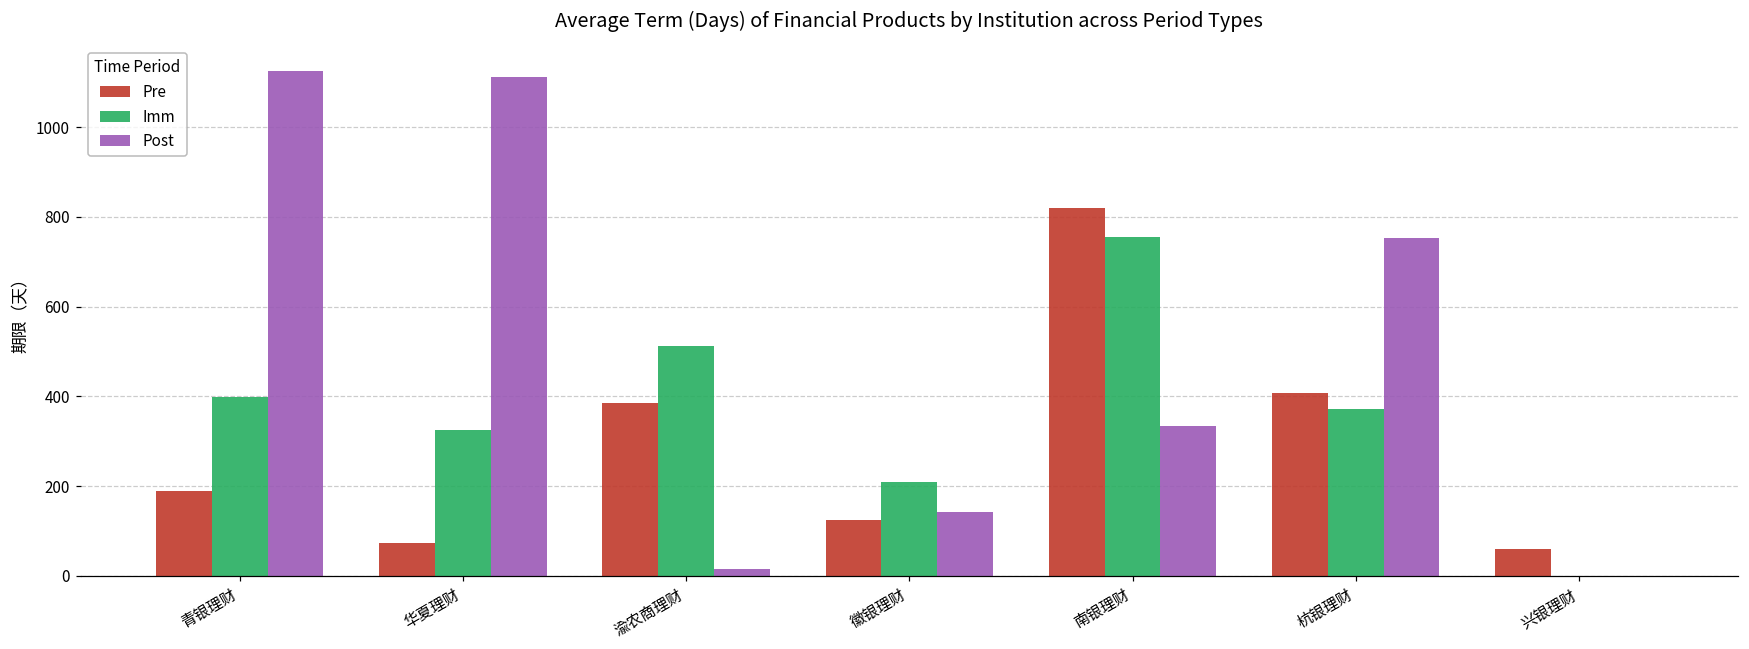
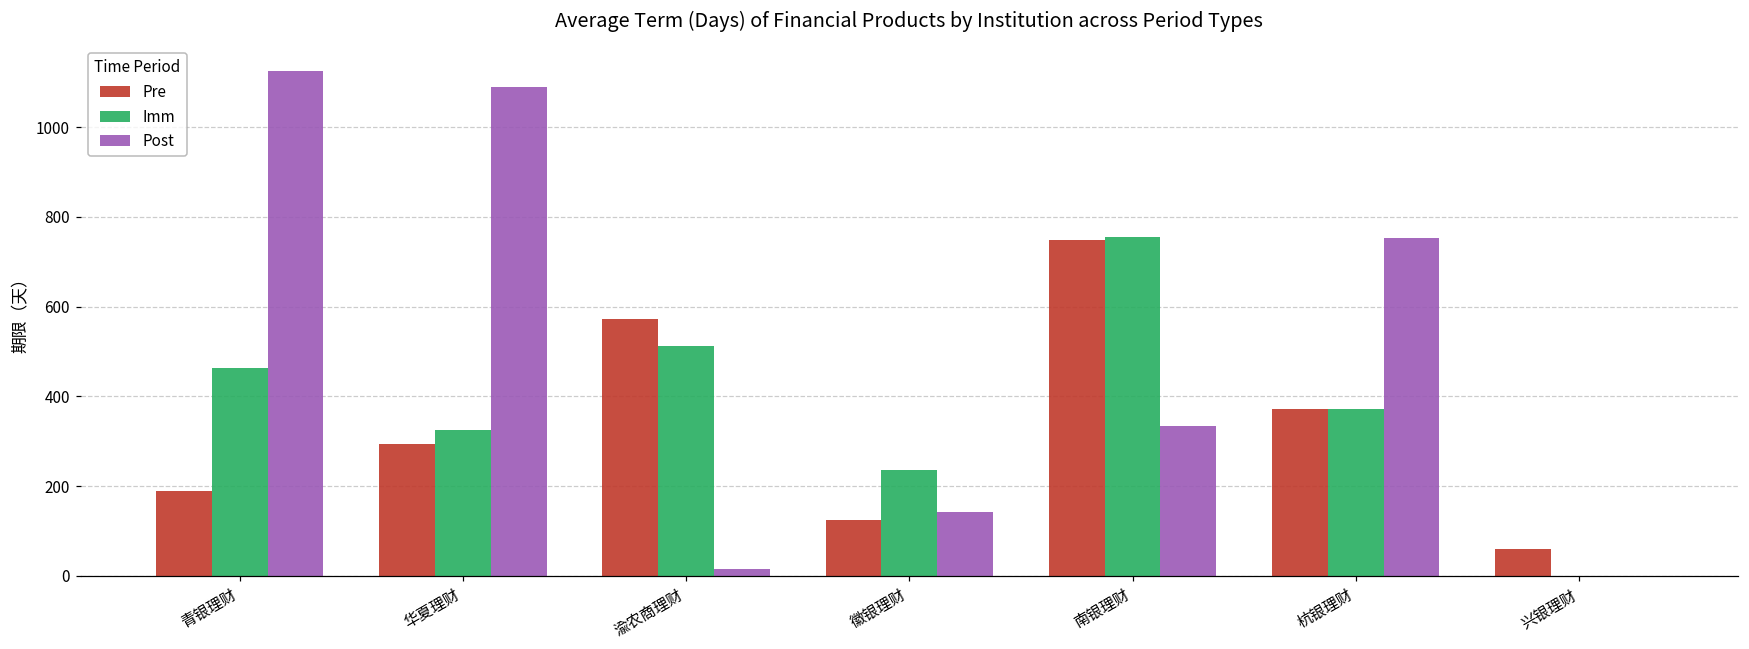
Imm, 青银理财: 400 -> 460
Pre, 华夏理财: 70 -> 290
Post, 华夏理财: 1110 -> 1090
Pre, 渝农商理财: 390 -> 570
Imm, 徽银理财: 210 -> 240
Pre, 南银理财: 820 -> 750
Pre, 杭银理财: 410 -> 370
